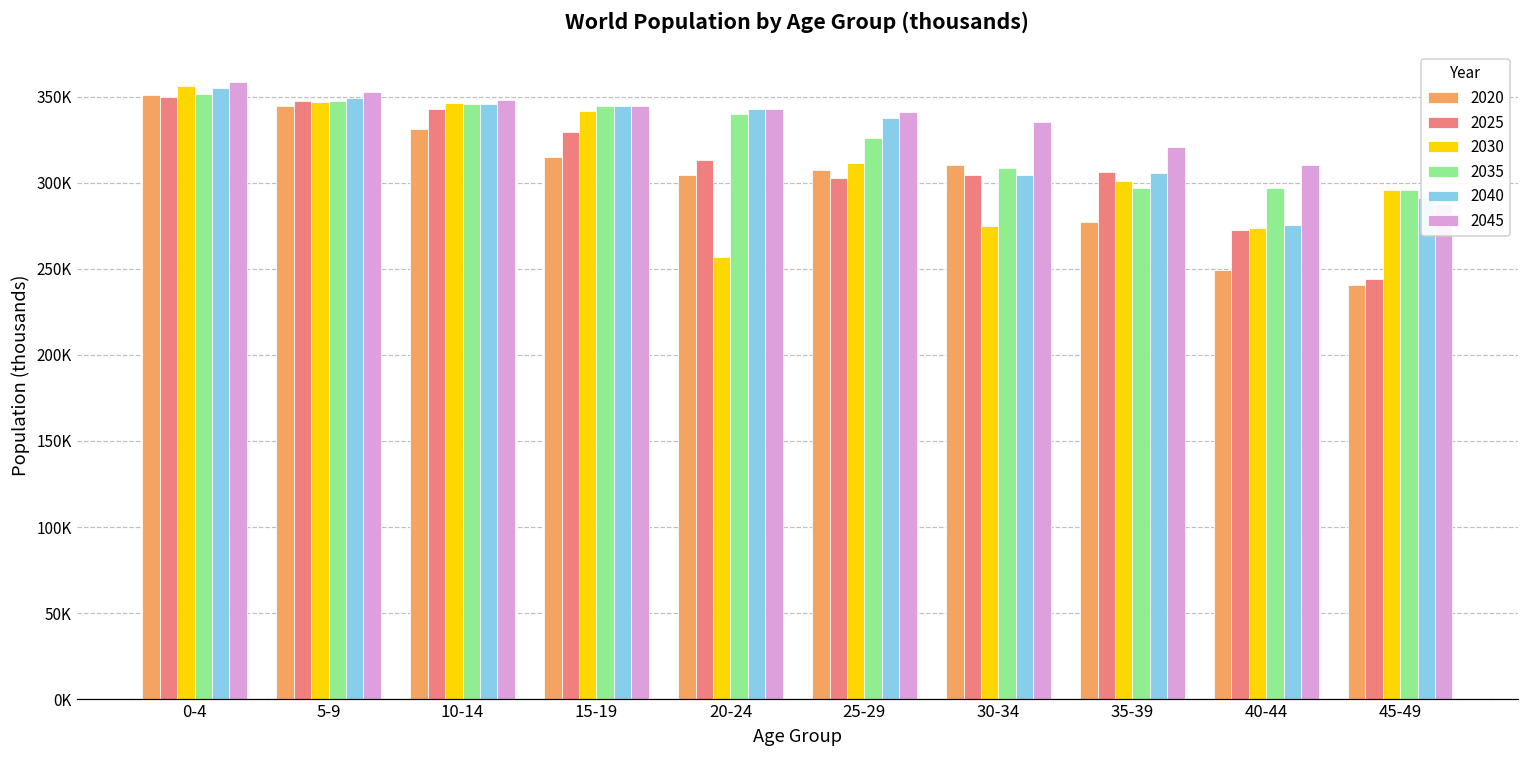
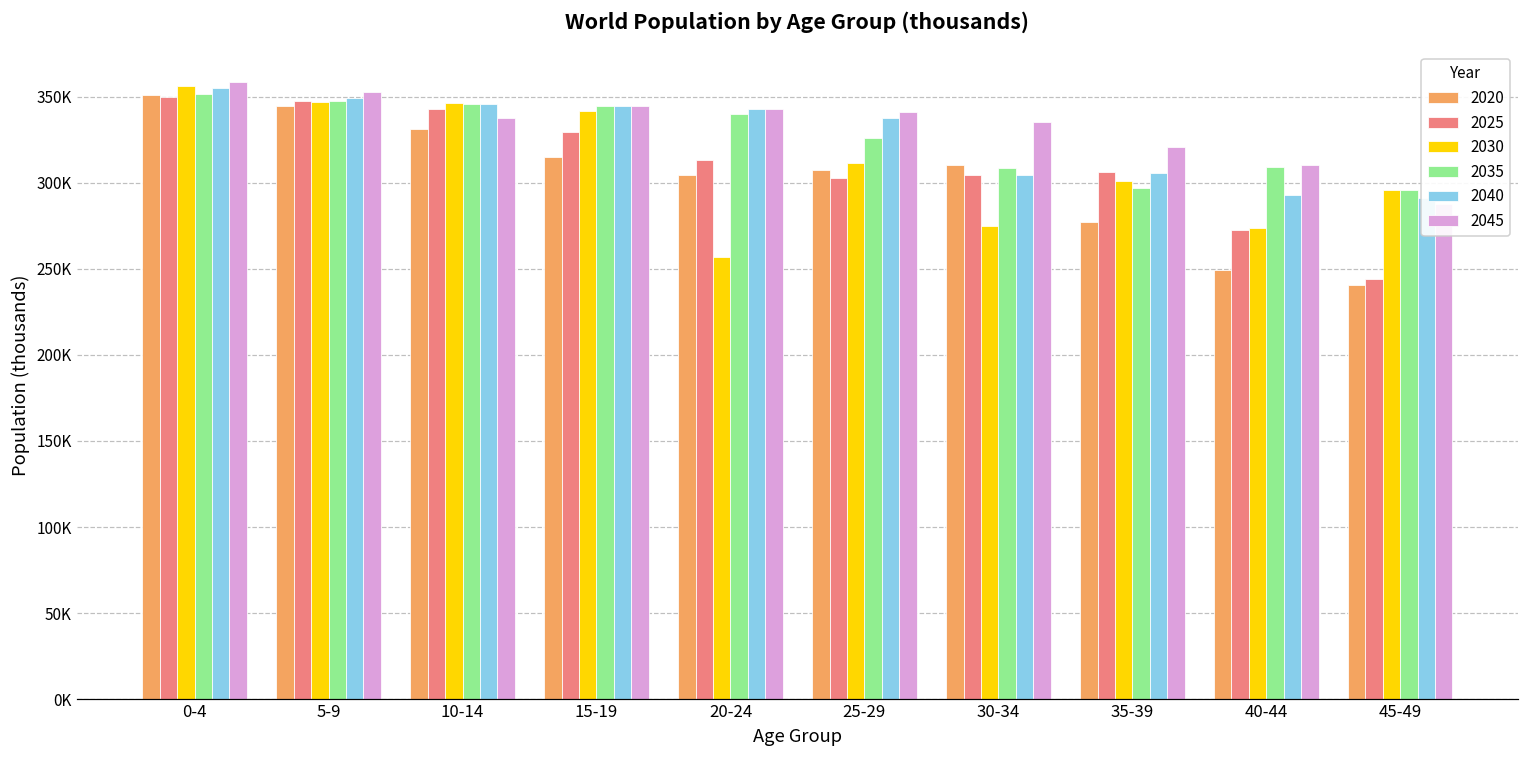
2045, 10-14: 348000 -> 338000
2035, 40-44: 297000 -> 309000
2040, 40-44: 275000 -> 293000
